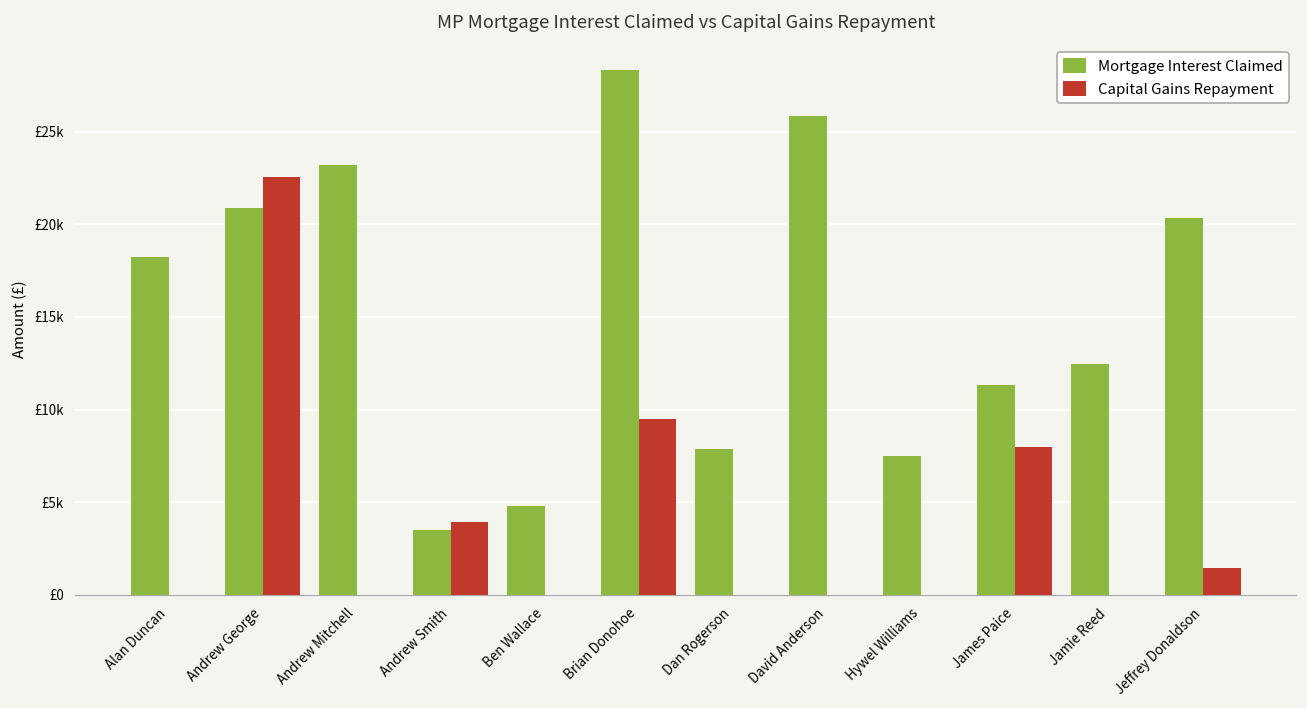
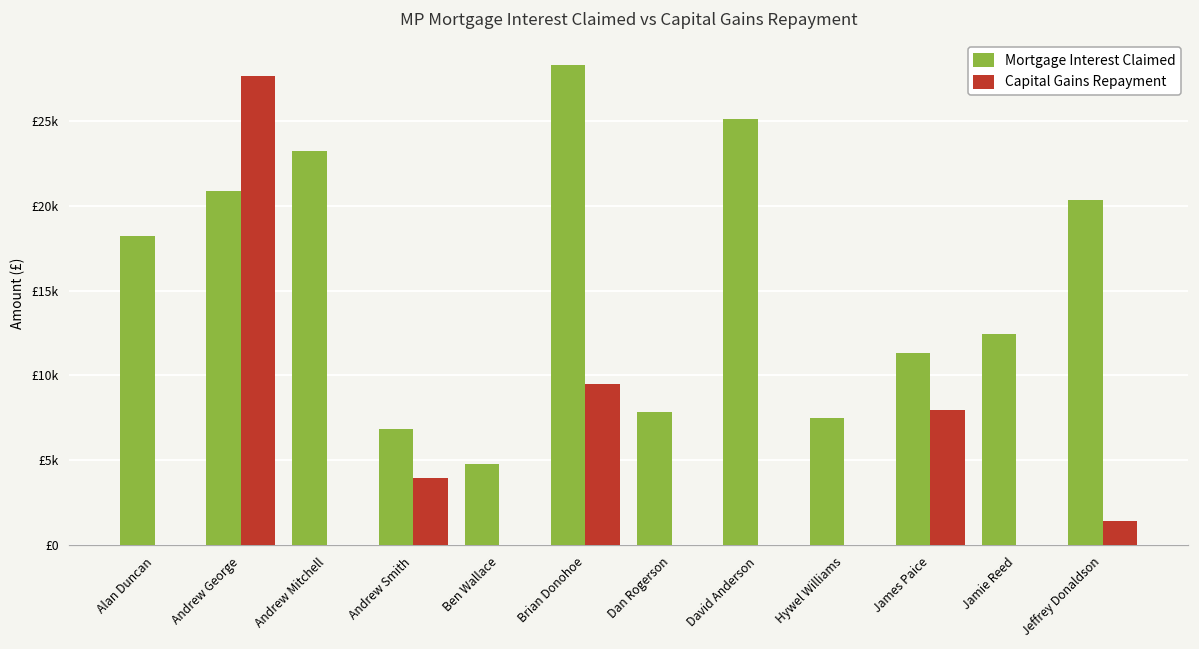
Capital Gains Repayment, Andrew George: £22500 -> £27600
Mortgage Interest Claimed, Andrew Smith: £3500 -> £6800
Mortgage Interest Claimed, David Anderson: £25900 -> £25100
